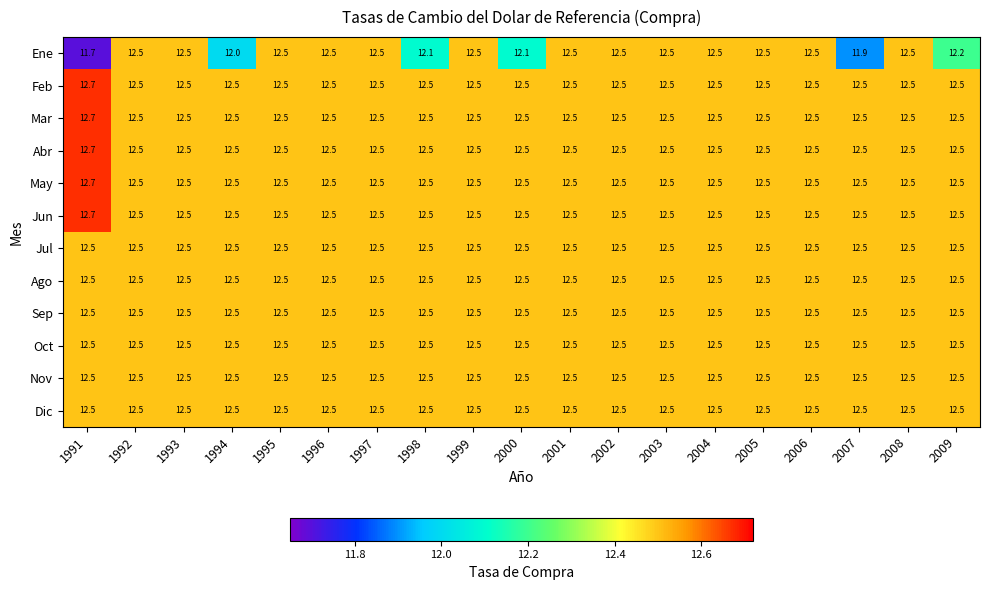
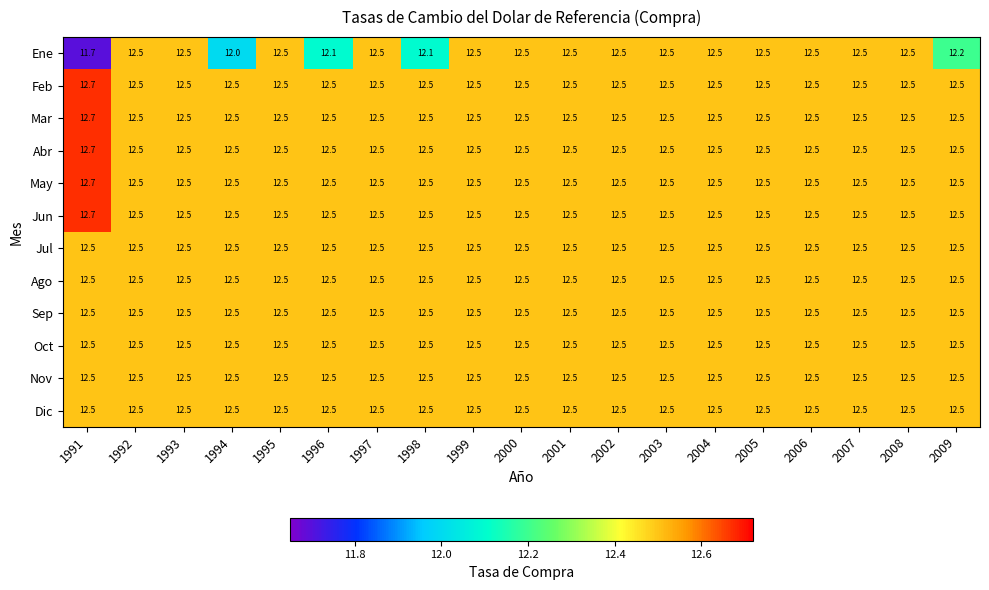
Ene, 1996: 12.5 -> 12.1
Ene, 2000: 12.1 -> 12.5
Ene, 2007: 11.9 -> 12.5
